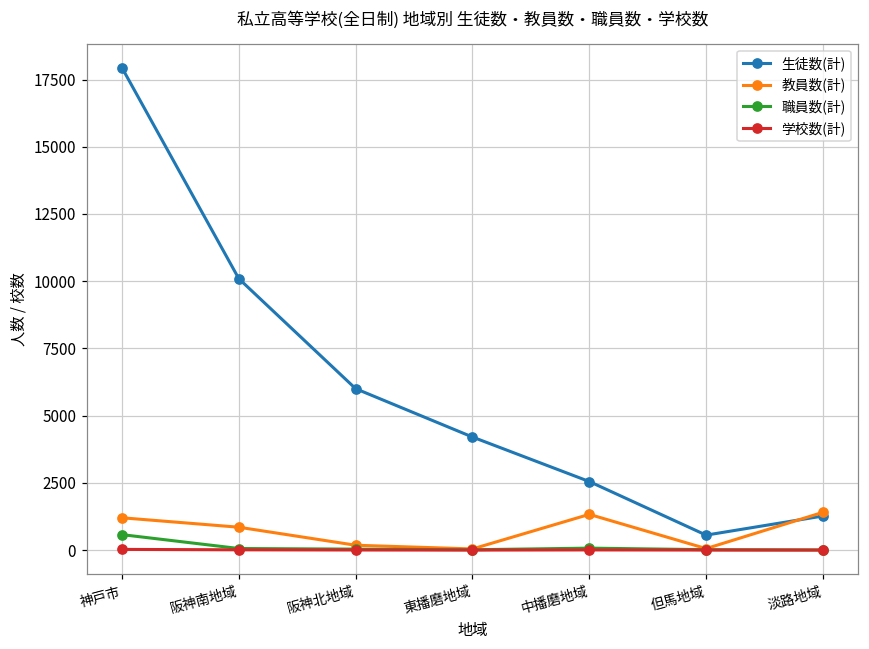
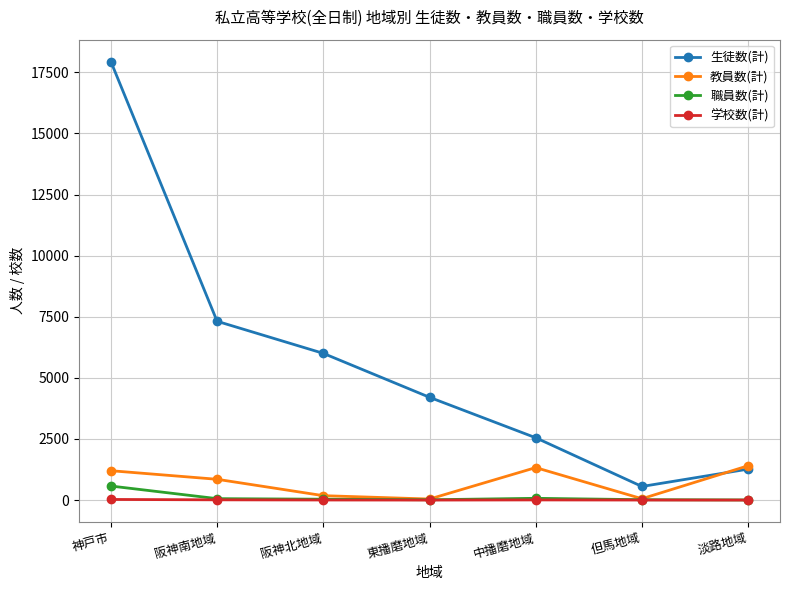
生徒数(計), 阪神南地域: 10100 -> 7300
